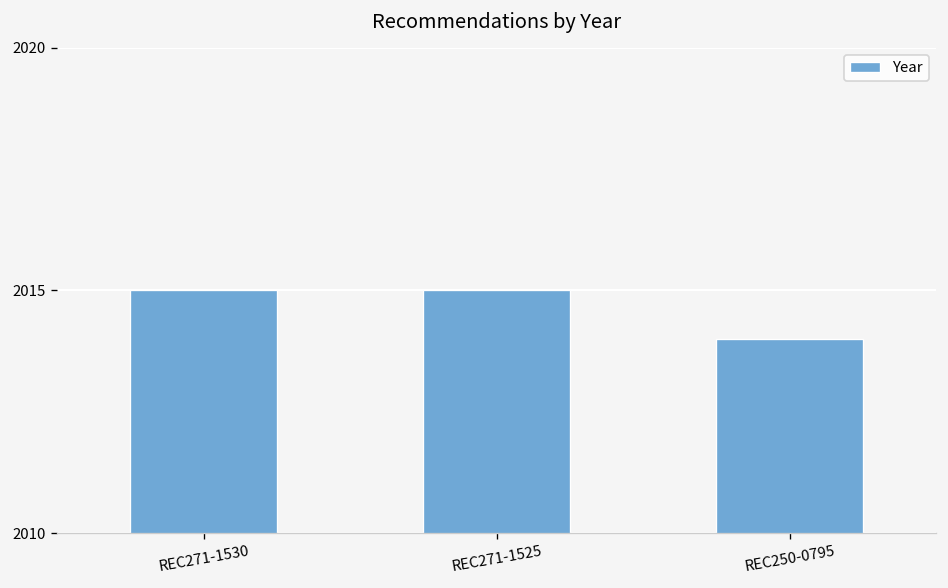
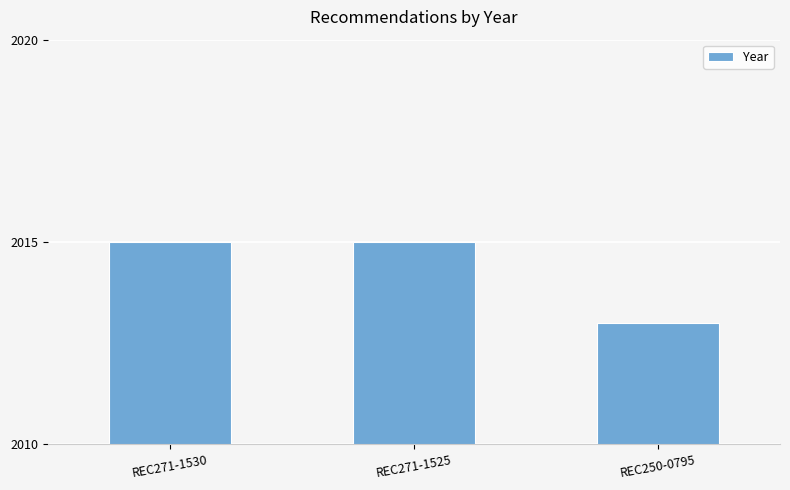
REC250-0795: 2014 -> 2013
